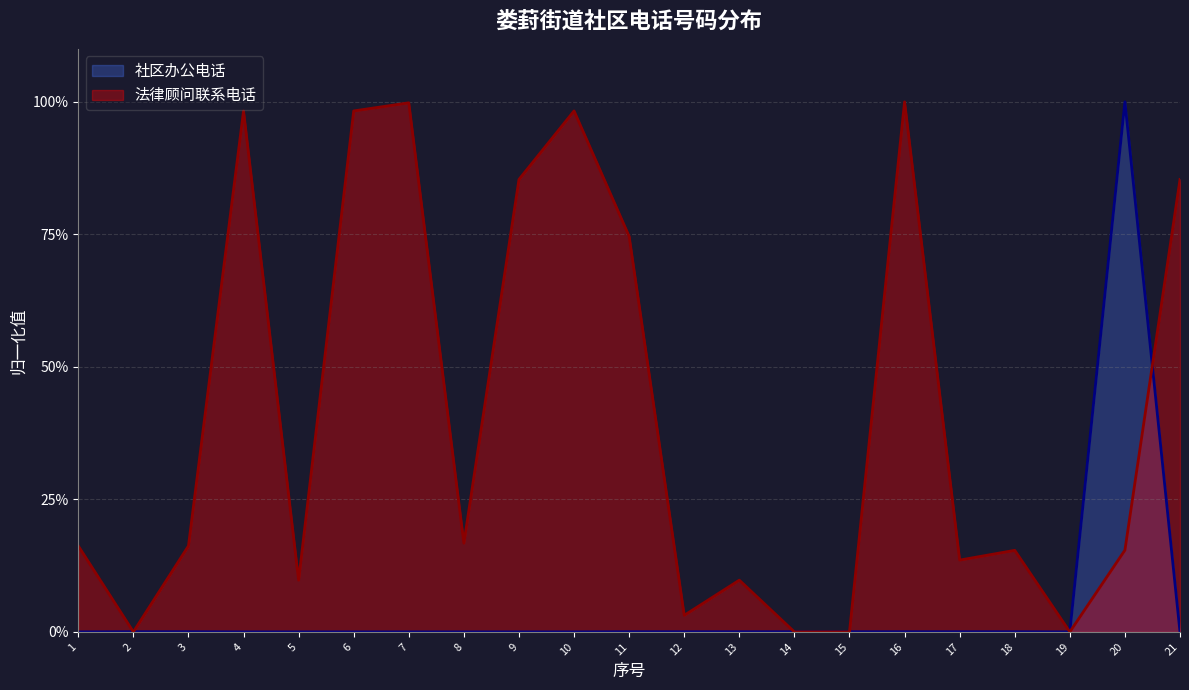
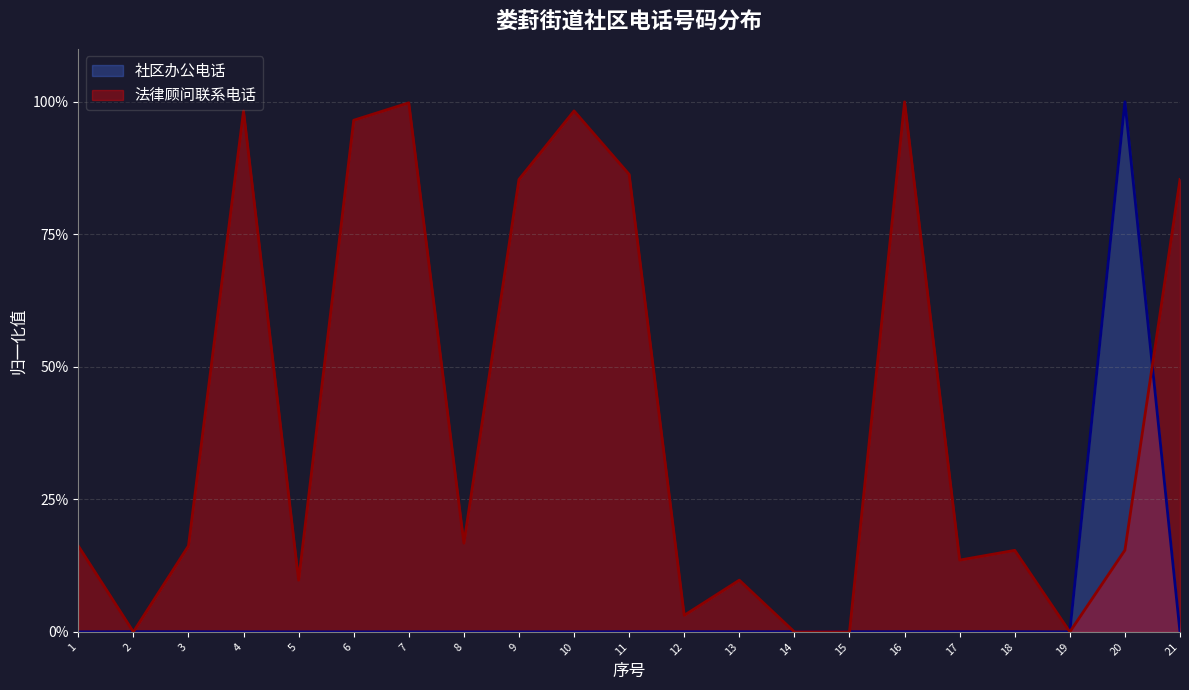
法律顾问联系电话, 6: 98% -> 97%
法律顾问联系电话, 11: 75% -> 86%
